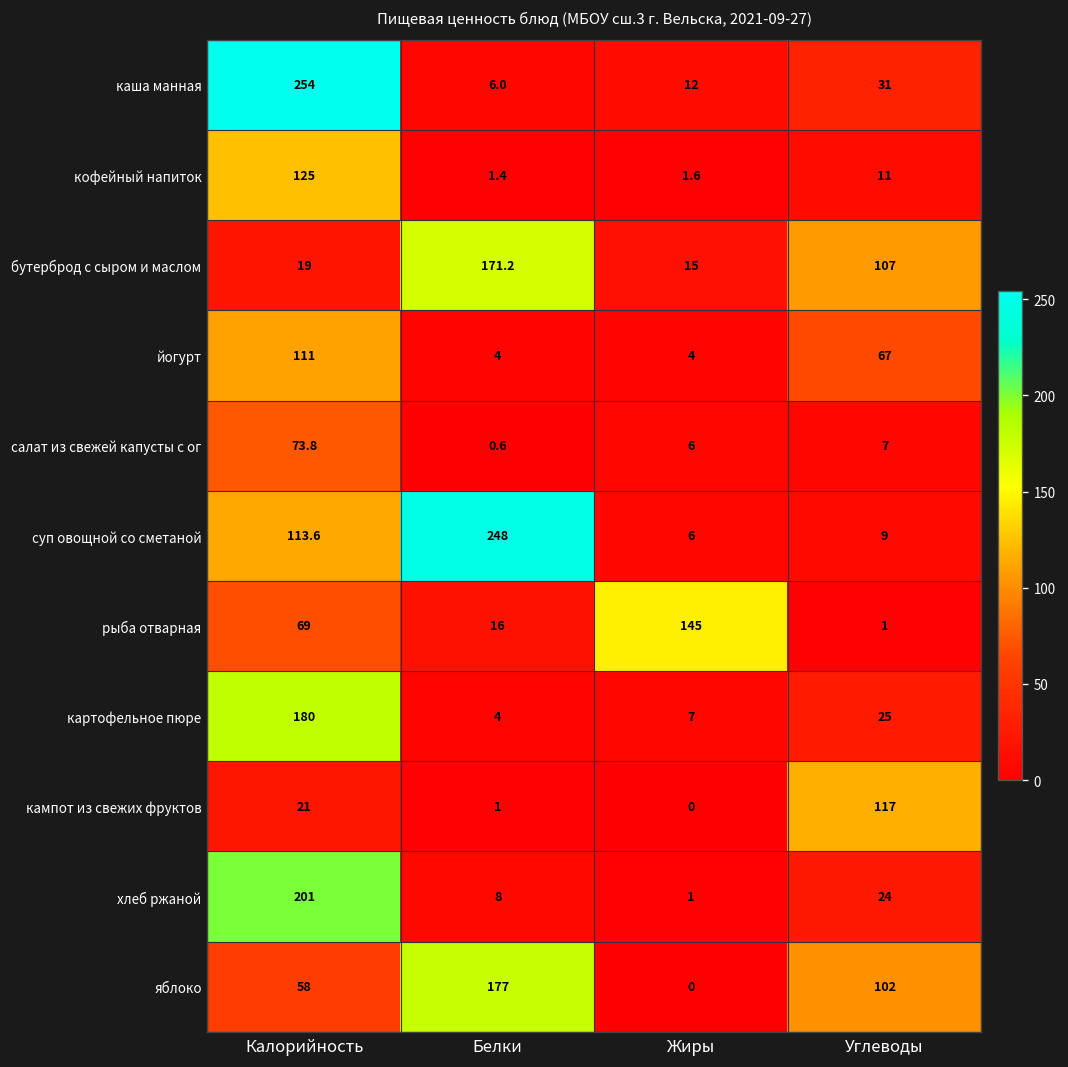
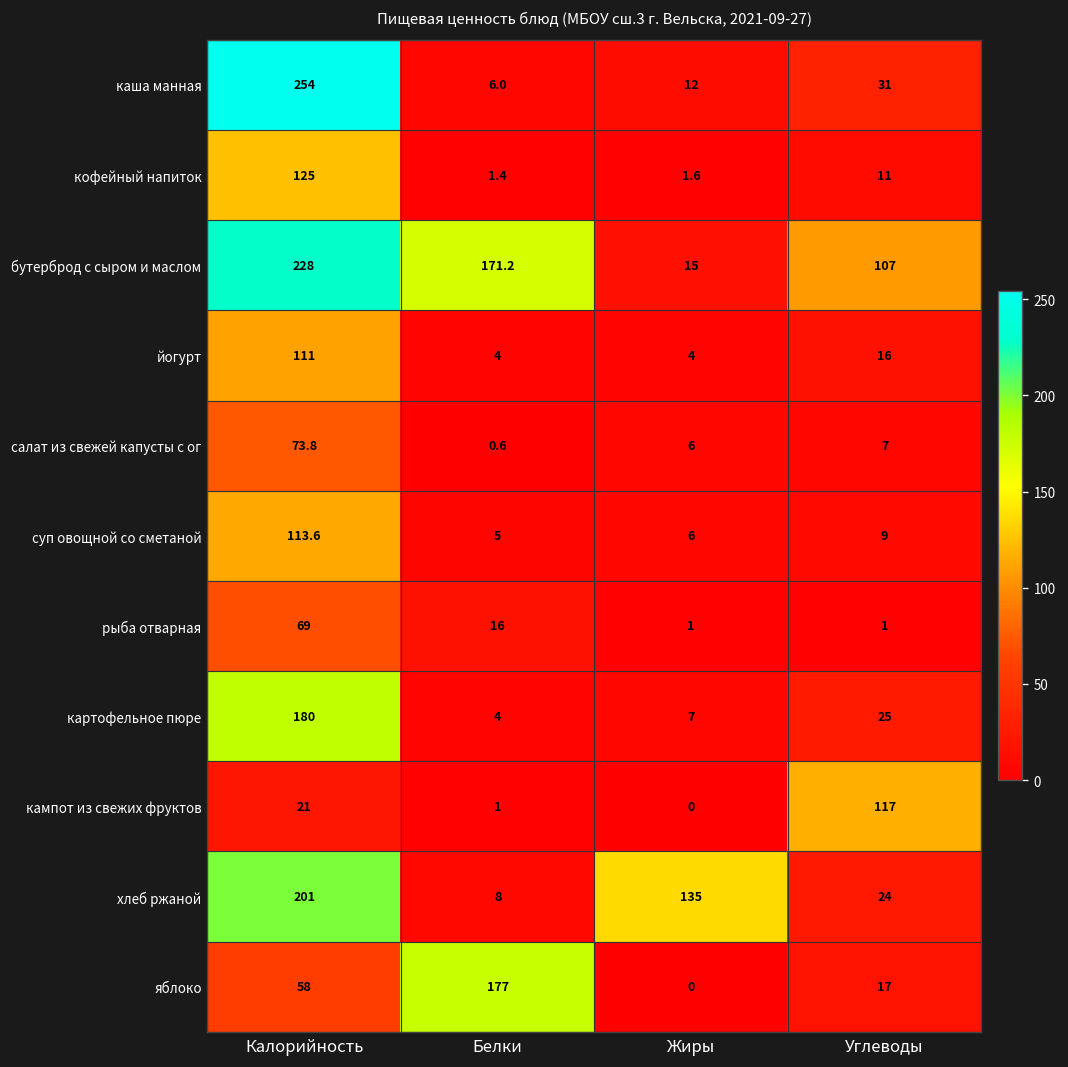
бутерброд с сыром и маслом, Калорийность: 19 -> 228
йогурт, Углеводы: 67 -> 16
суп овощной со сметаной, Белки: 248 -> 5
рыба отварная, Жиры: 145 -> 1
хлеб ржаной, Жиры: 1 -> 135
яблоко, Углеводы: 102 -> 17
